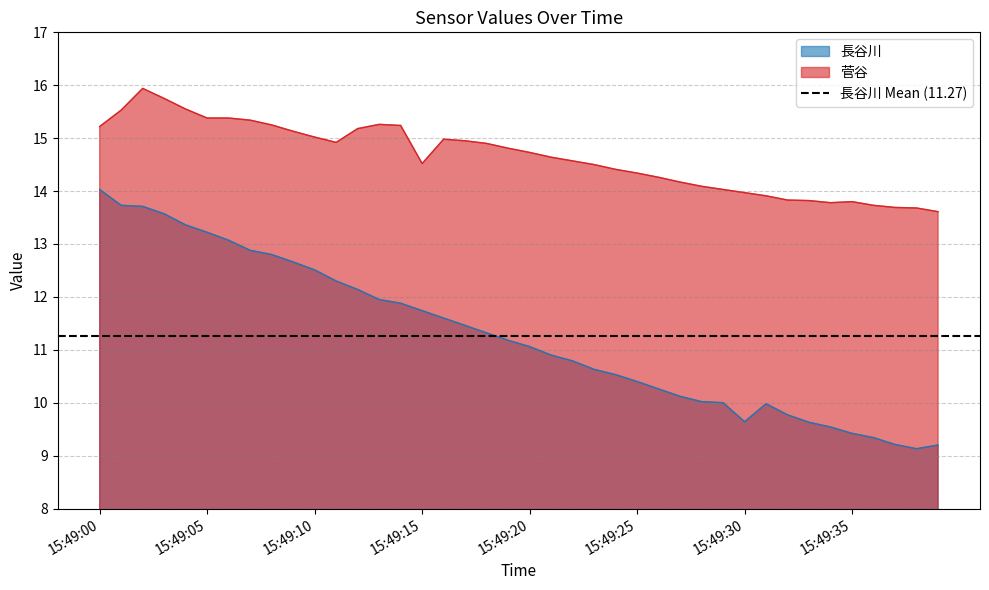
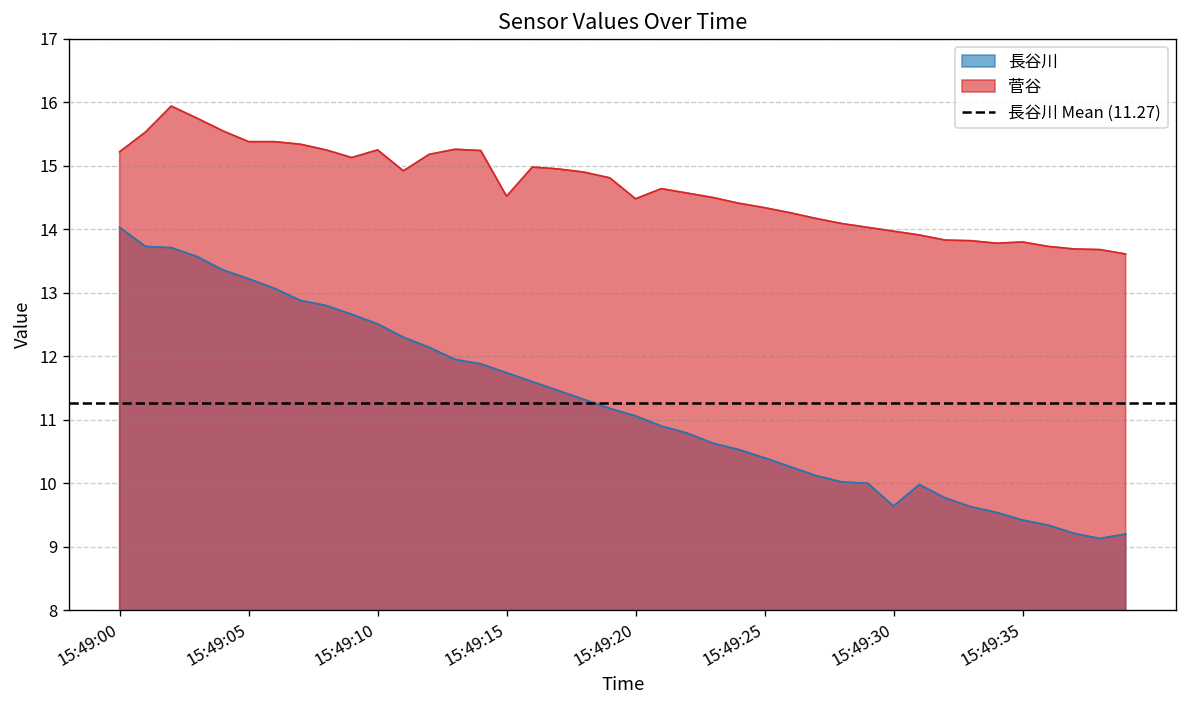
菅谷, 15:49:10: 15.0 -> 15.3
菅谷, 15:49:20: 14.7 -> 14.5
